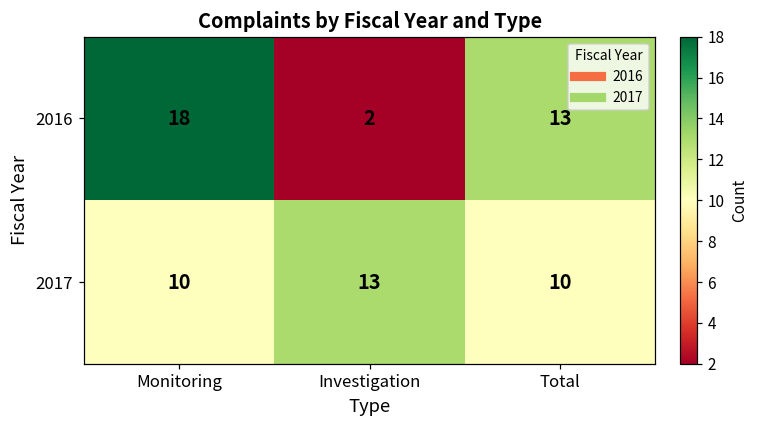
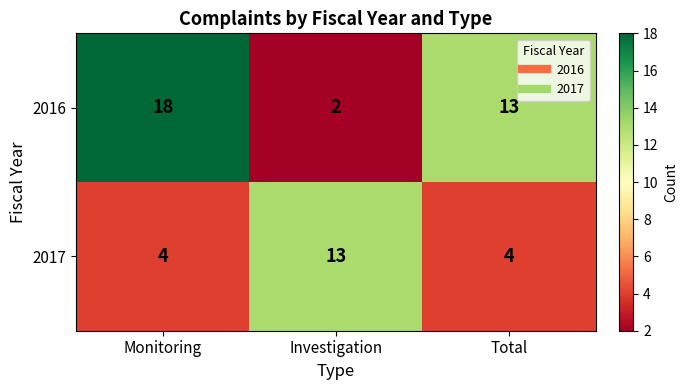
2017, Monitoring: 10 -> 4
2017, Total: 10 -> 4
